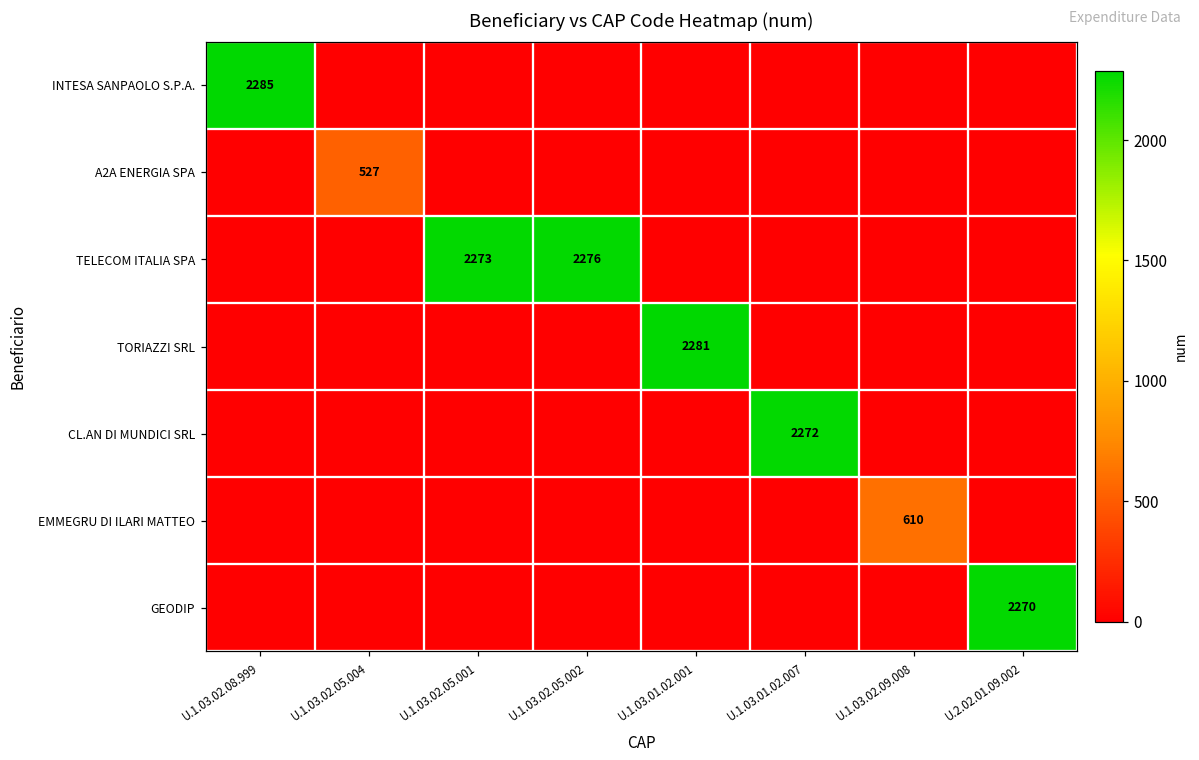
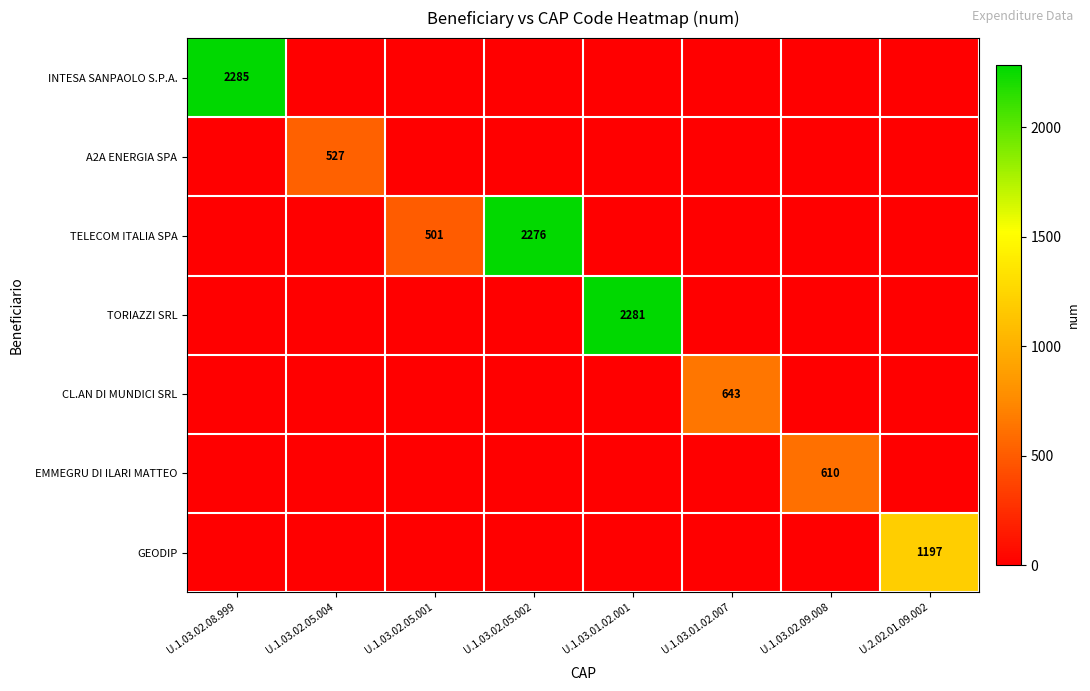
TELECOM ITALIA SPA, U.1.03.02.05.001: 2273 -> 501
CL.AN DI MUNDICI SRL, U.1.03.01.02.007: 2272 -> 643
GEODIP, U.2.02.01.09.002: 2270 -> 1197
